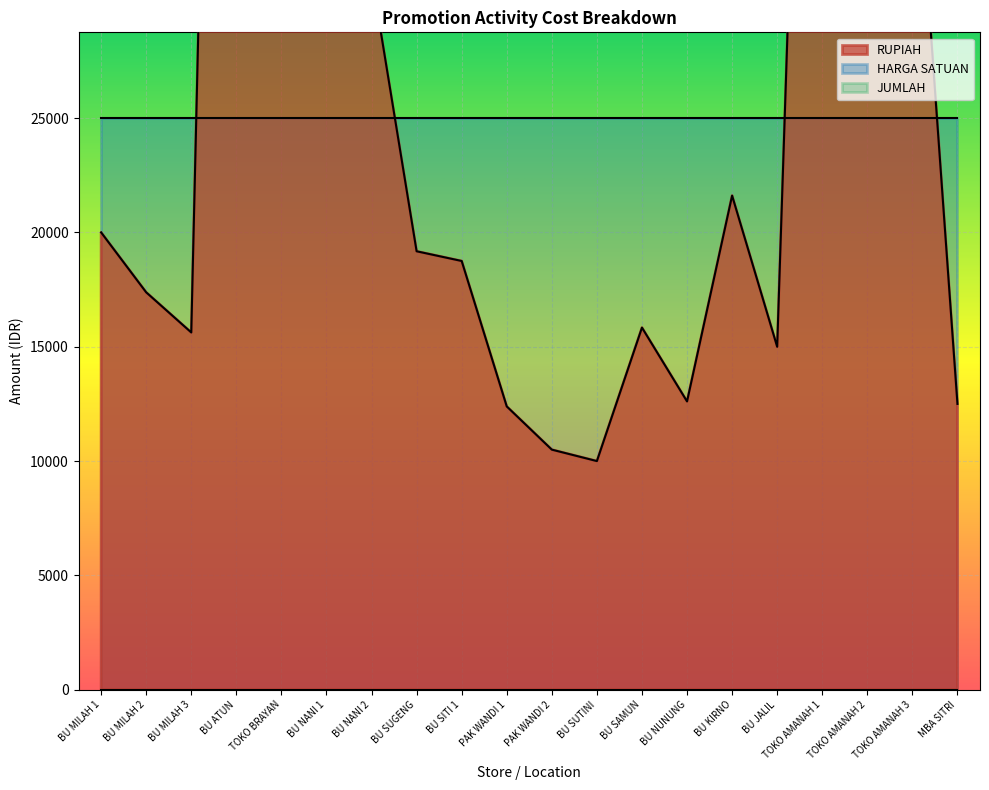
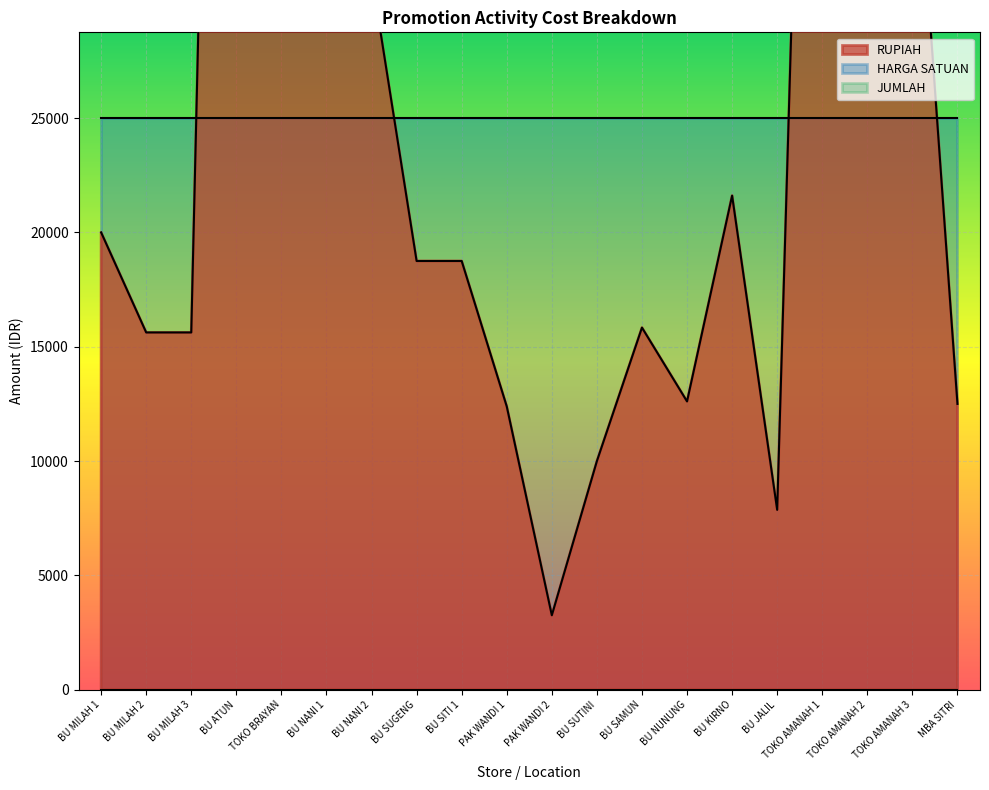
RUPIAH, BU MILAH 2: 17400 -> 15600
RUPIAH, BU SUGENG: 19200 -> 18800
RUPIAH, PAK WANDI 2: 10500 -> 3300
RUPIAH, BU JALIL: 15000 -> 7900
